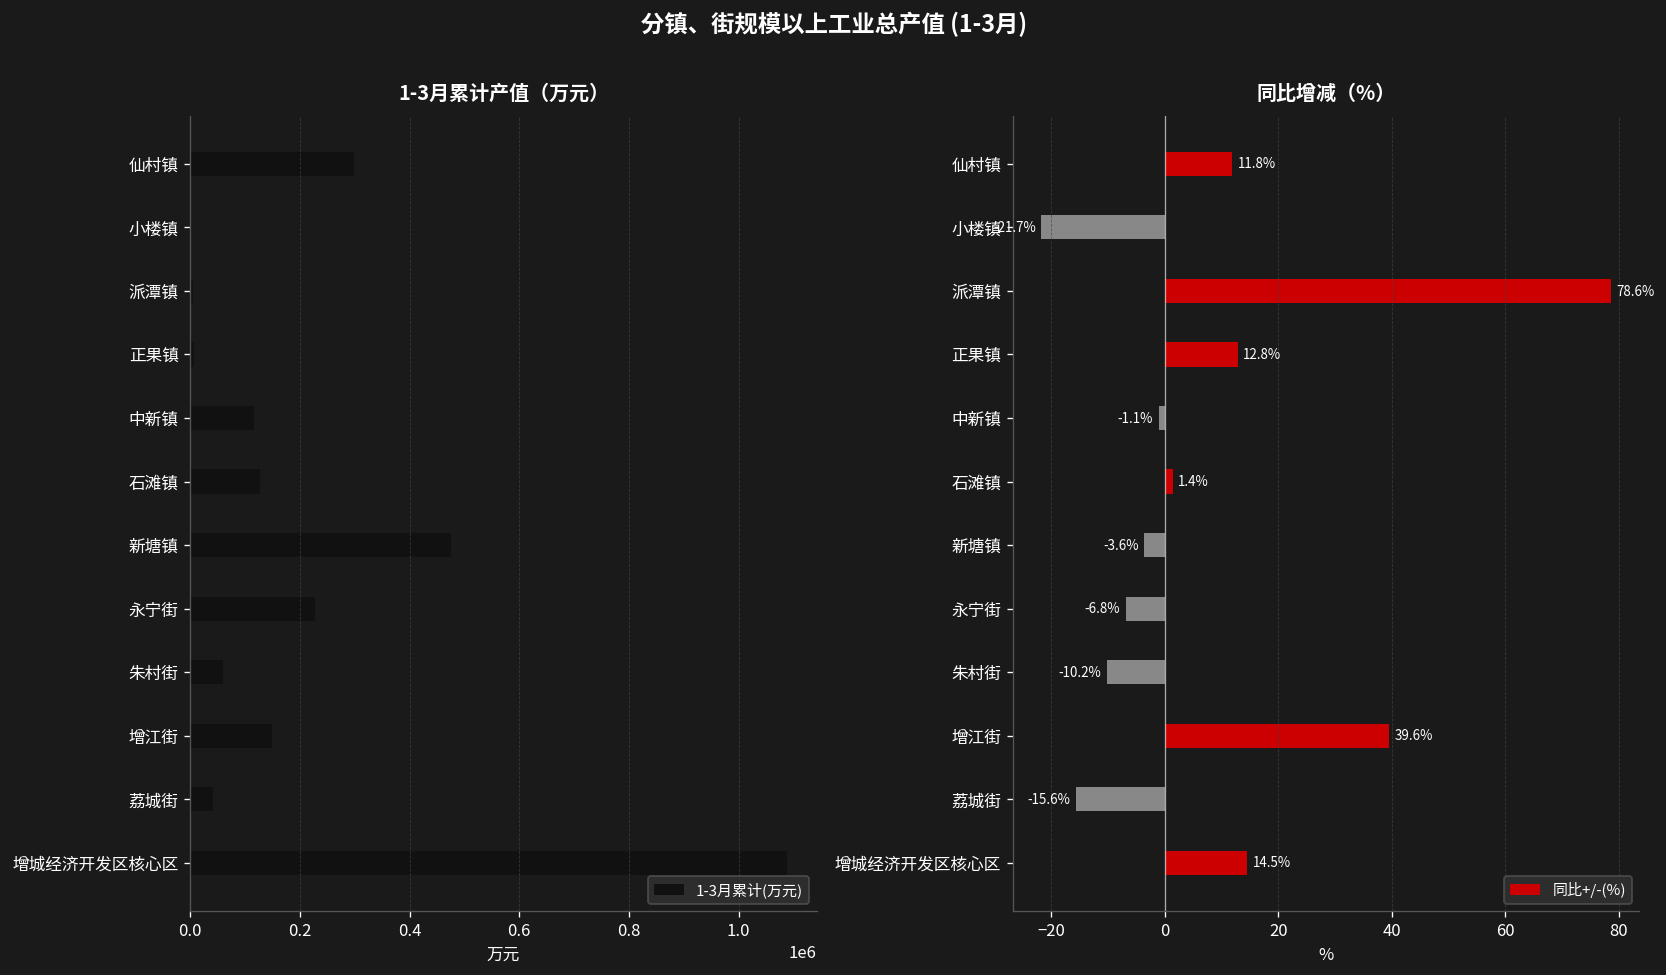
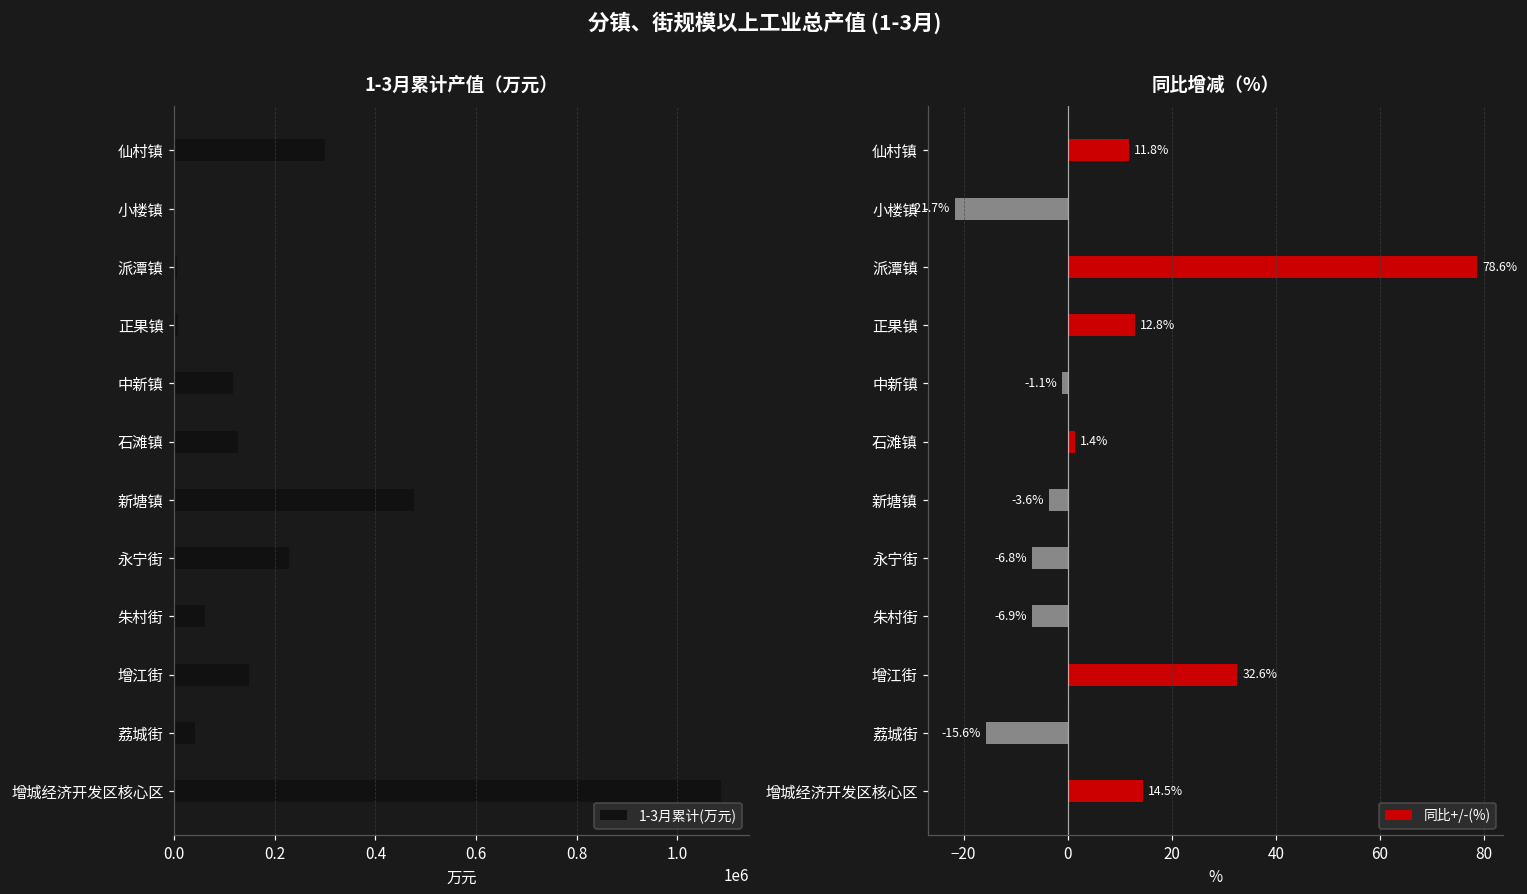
同比增减（%）, 朱村街: -10.2% -> -6.9%
同比增减（%）, 增江街: 39.6% -> 32.6%
